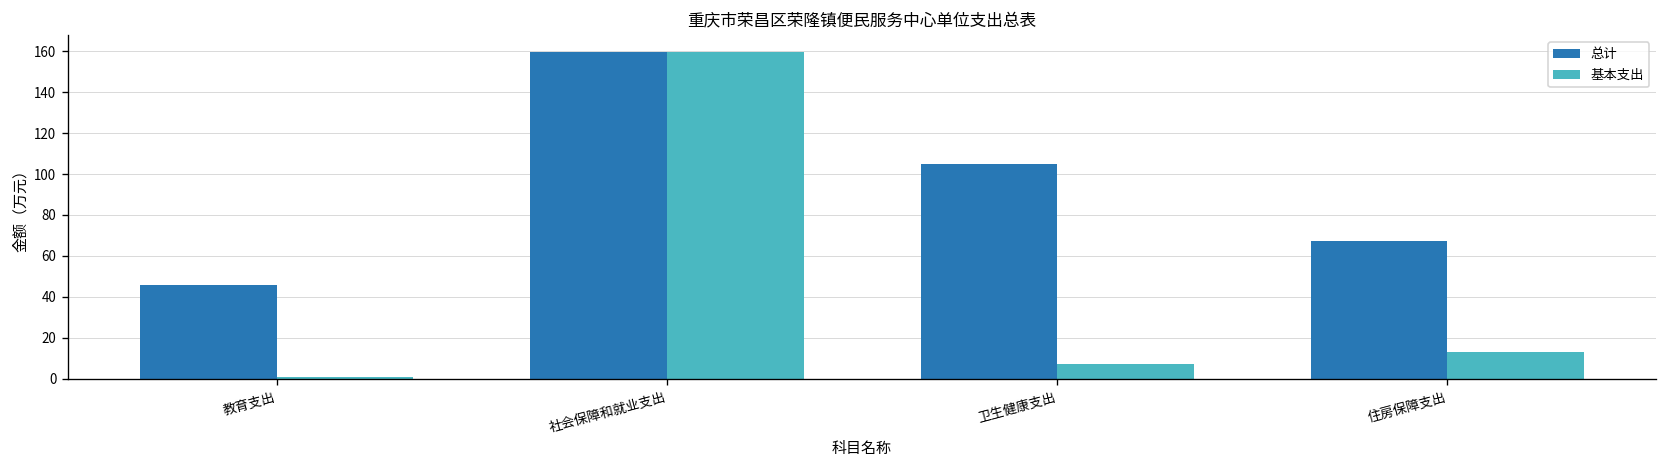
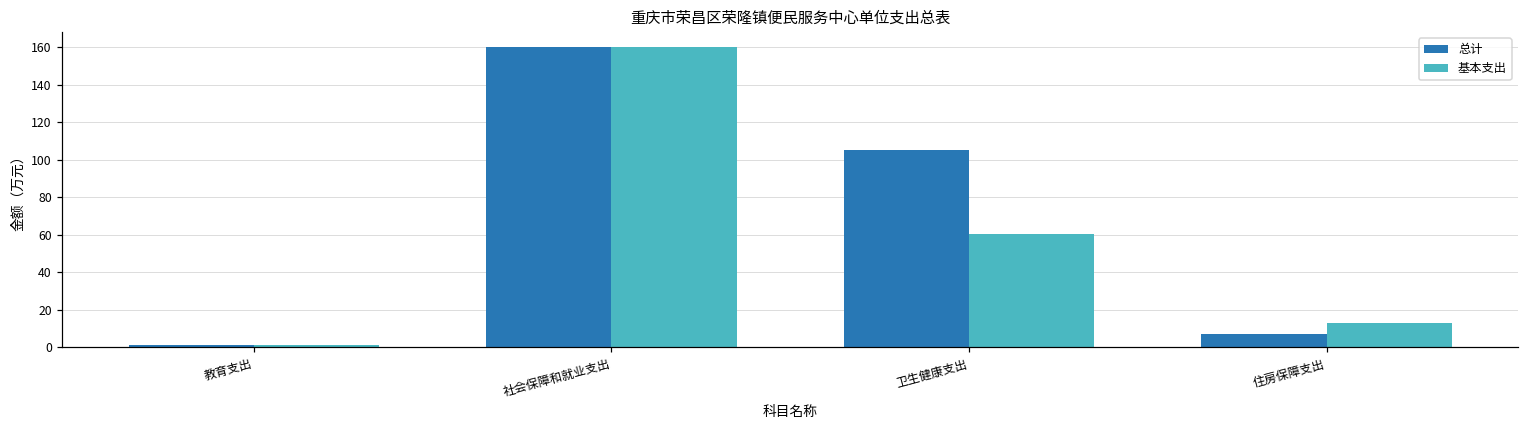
总计, 教育支出: 46 -> 1
基本支出, 卫生健康支出: 7 -> 60
总计, 住房保障支出: 67 -> 7
